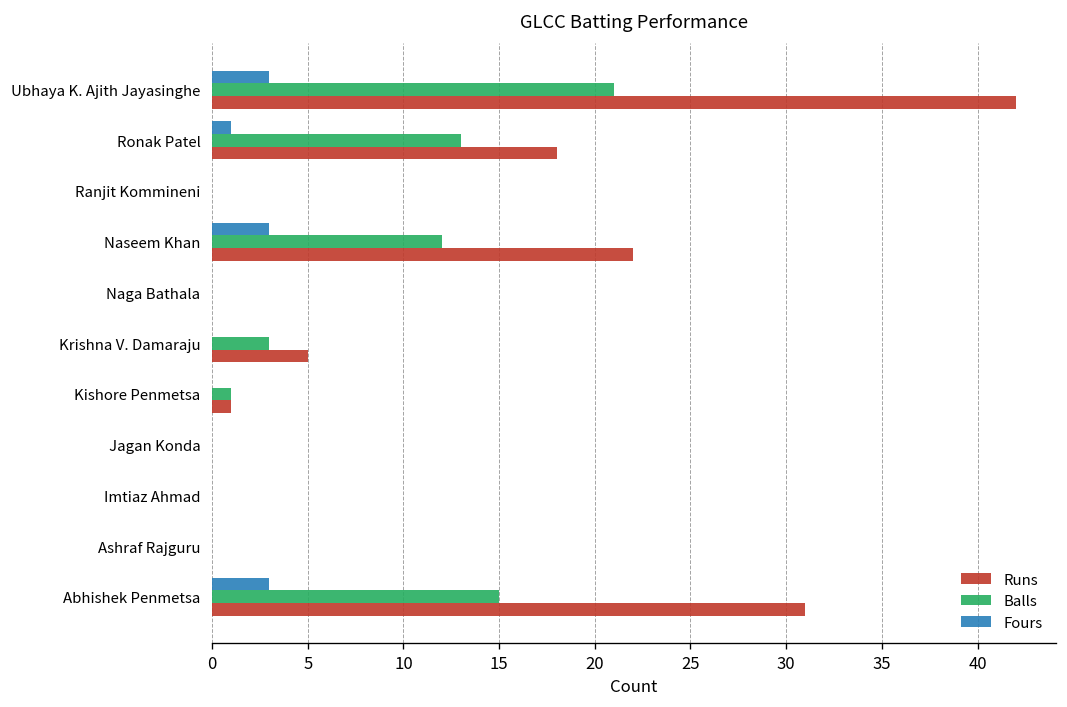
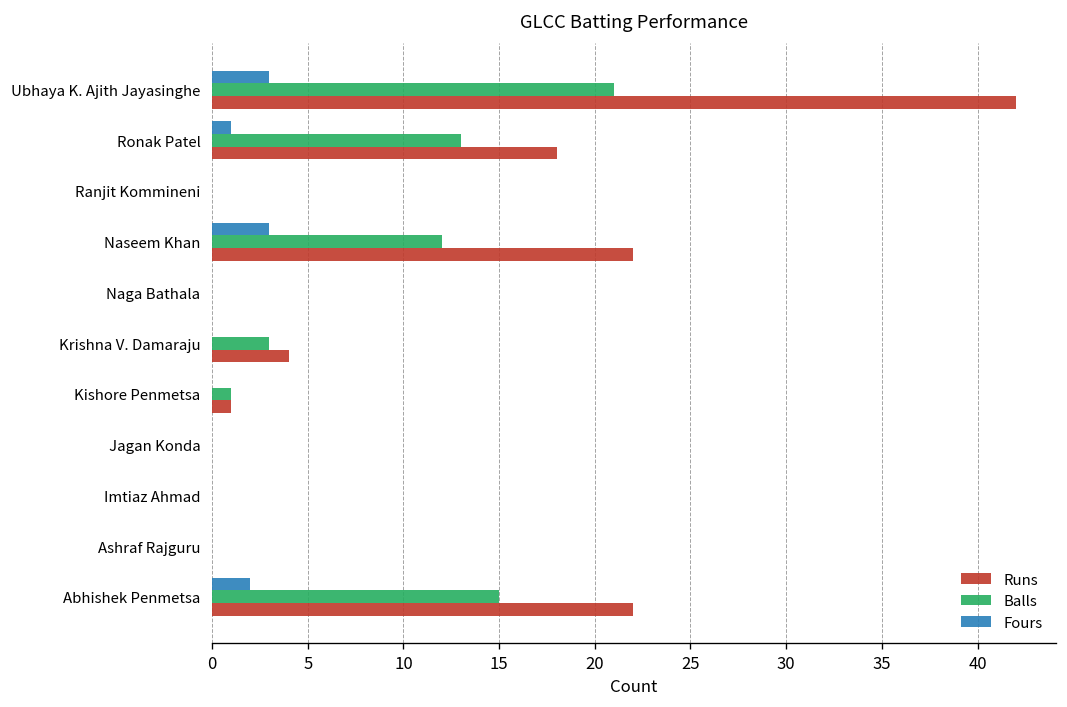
Runs, Krishna V. Damaraju: 5 -> 4
Fours, Abhishek Penmetsa: 3 -> 2
Runs, Abhishek Penmetsa: 31 -> 22
